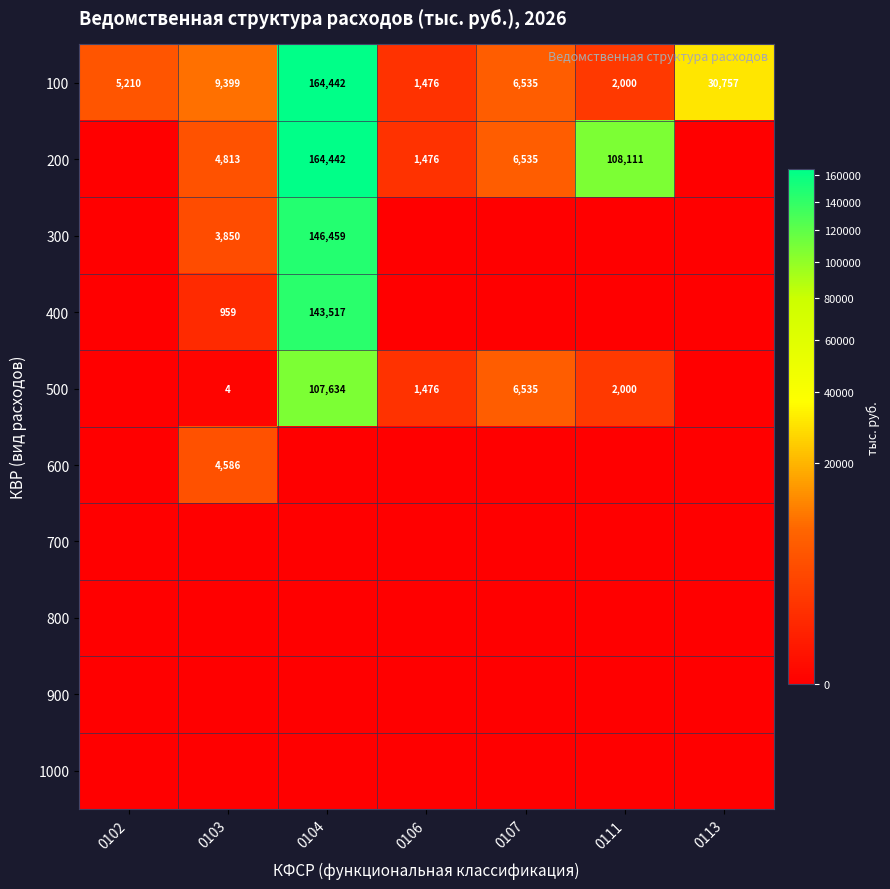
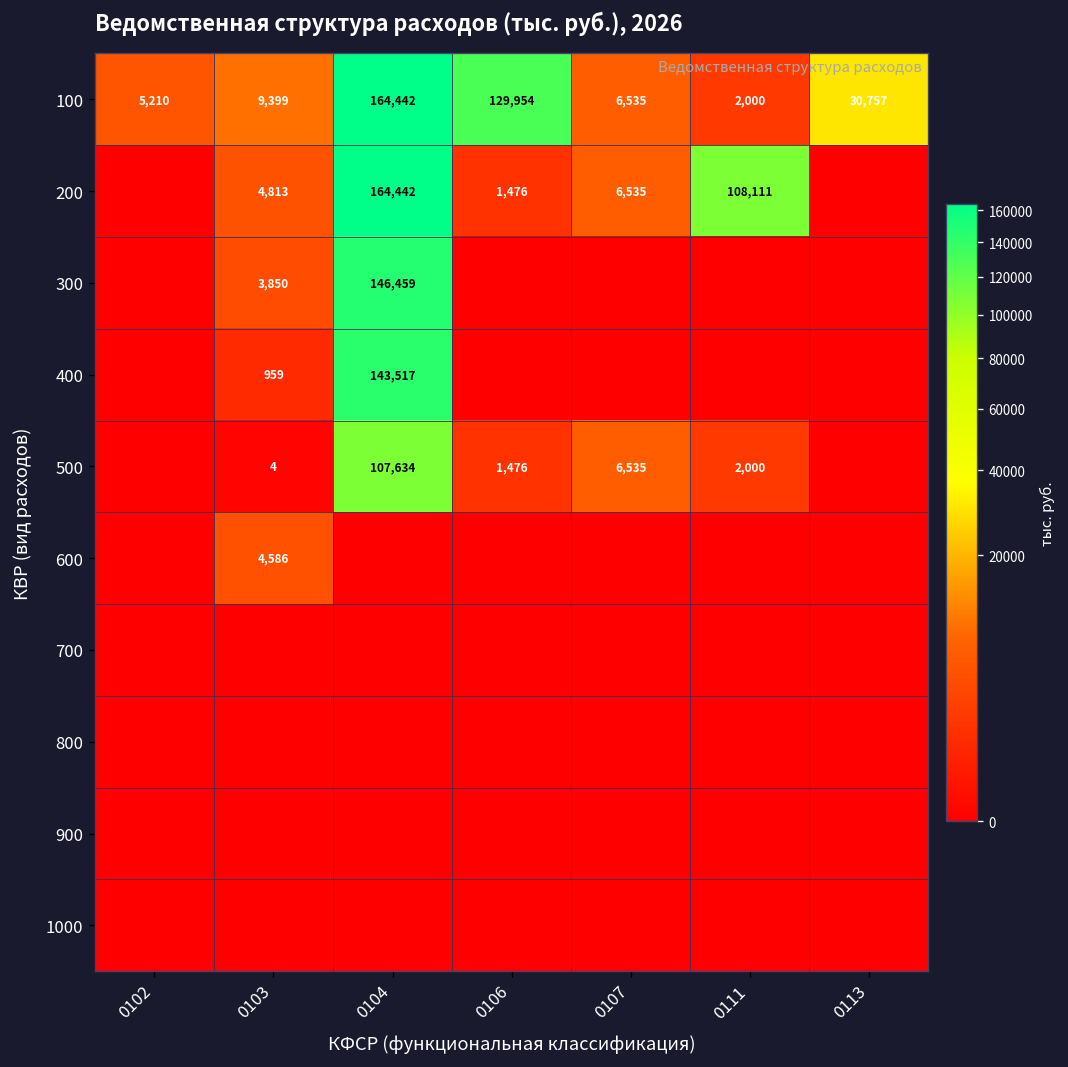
100, 0106: 1,476 -> 129,954
